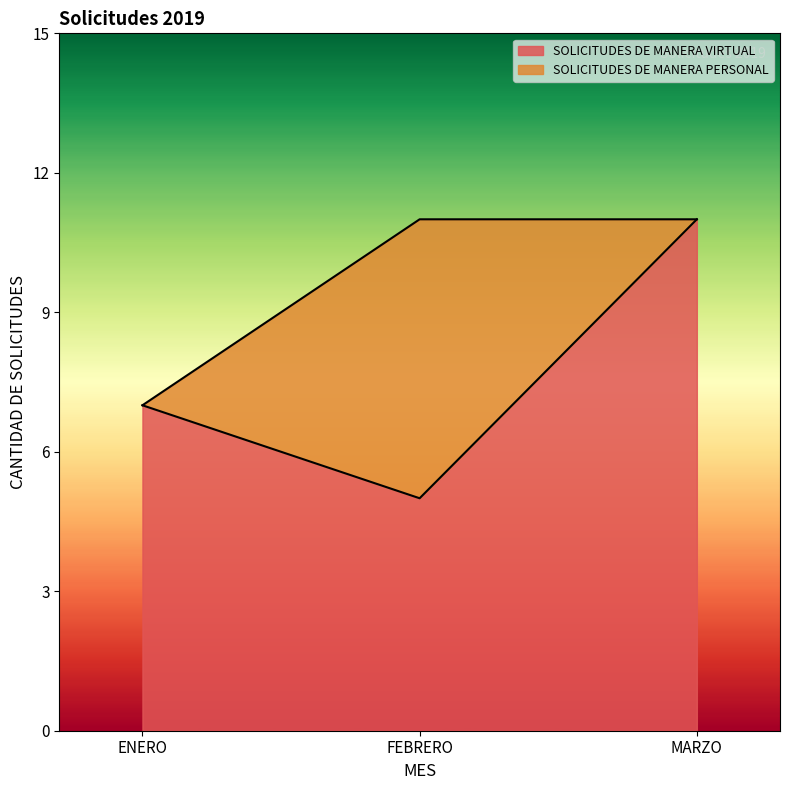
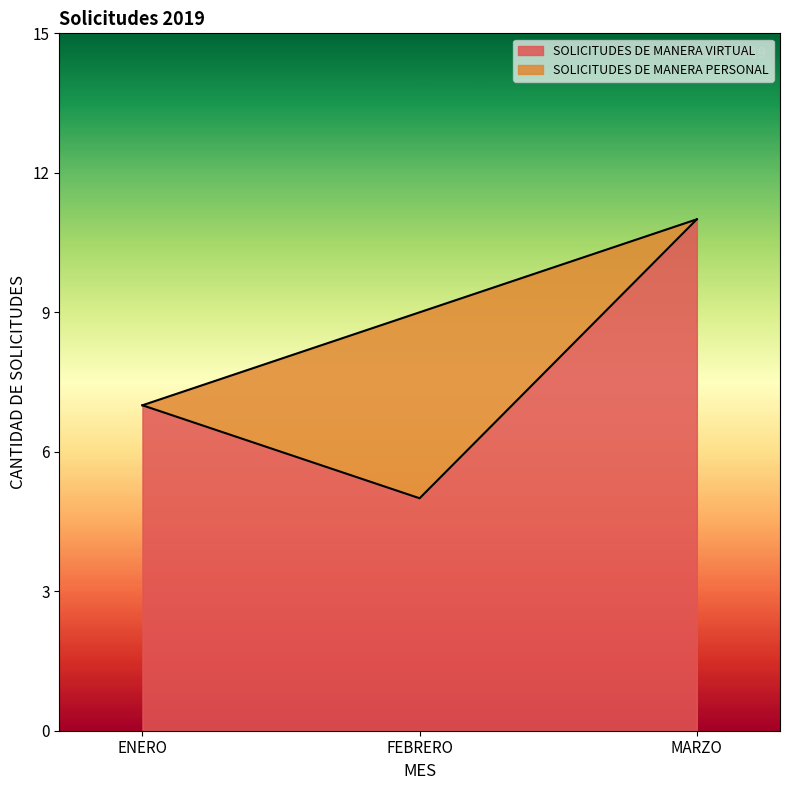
SOLICITUDES DE MANERA PERSONAL, FEBRERO: 6 -> 4
